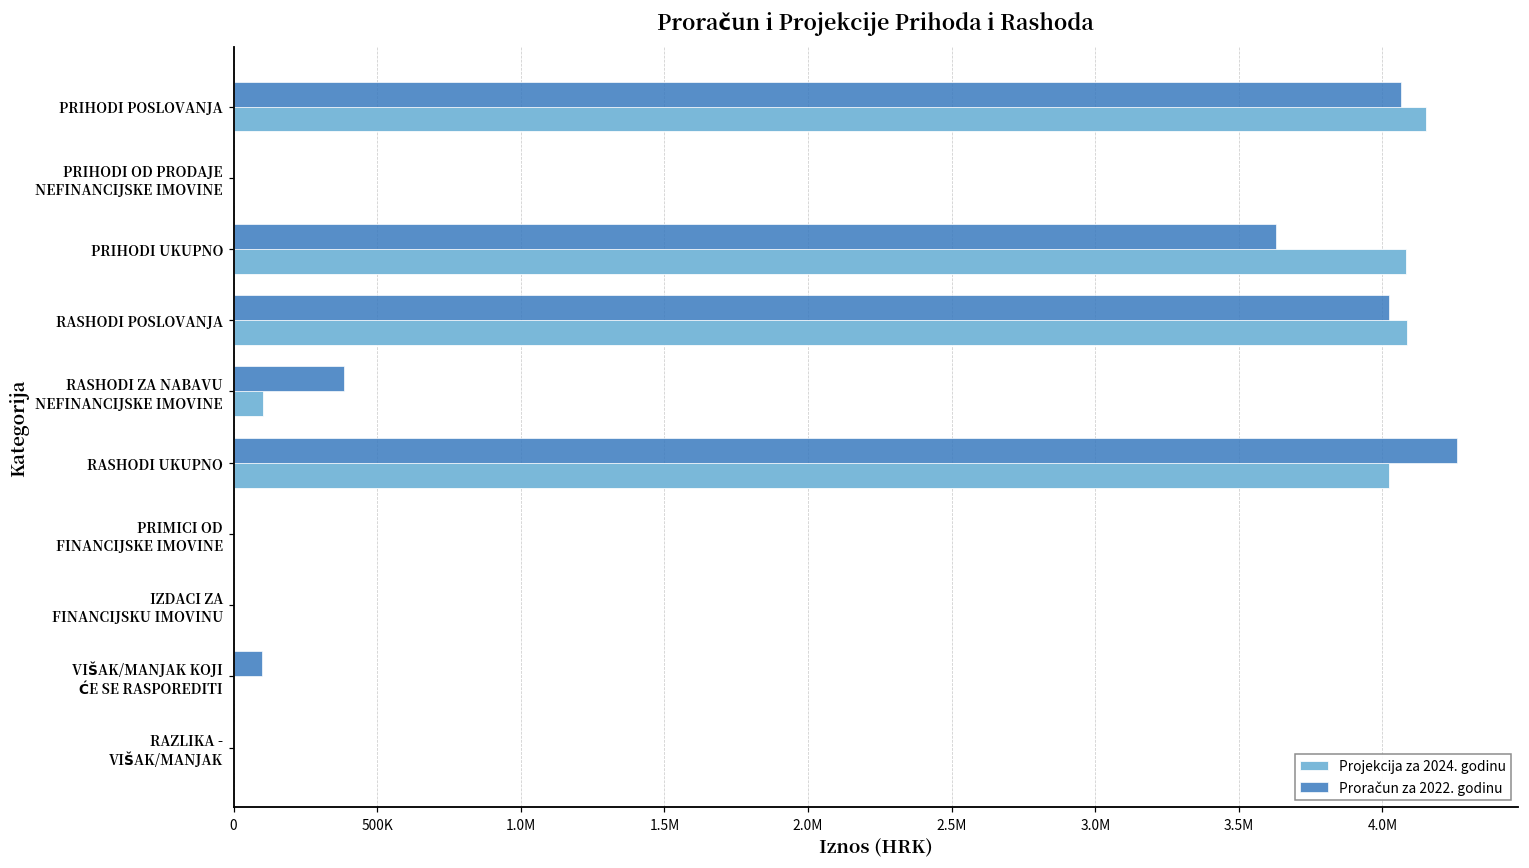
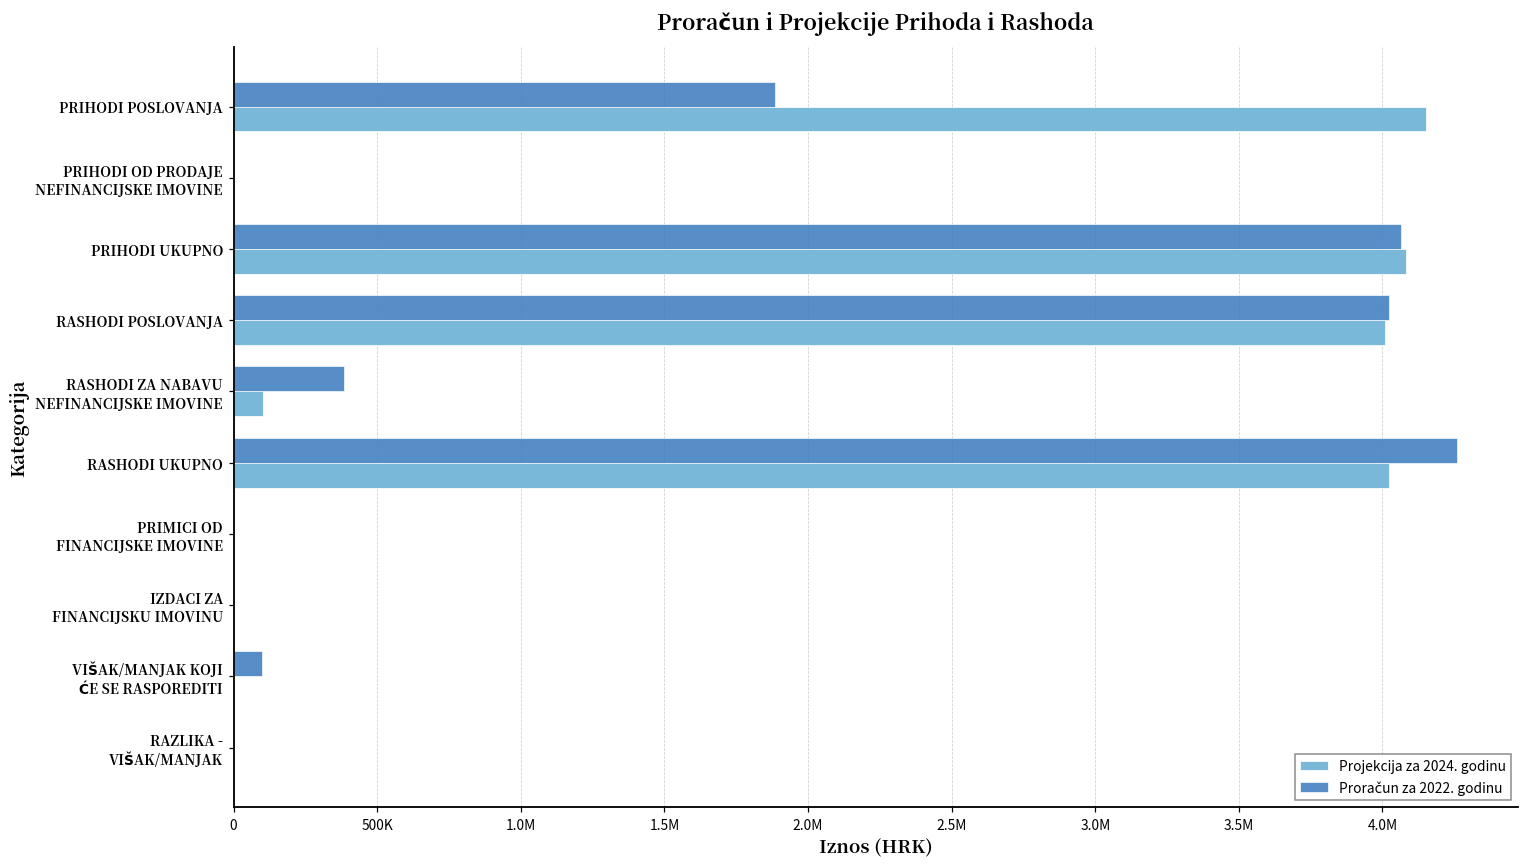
Proračun za 2022. godinu, PRIHODI POSLOVANJA: 4060000 -> 1880000
Proračun za 2022. godinu, PRIHODI UKUPNO: 3630000 -> 4060000
Projekcija za 2024. godinu, RASHODI POSLOVANJA: 4090000 -> 4010000
